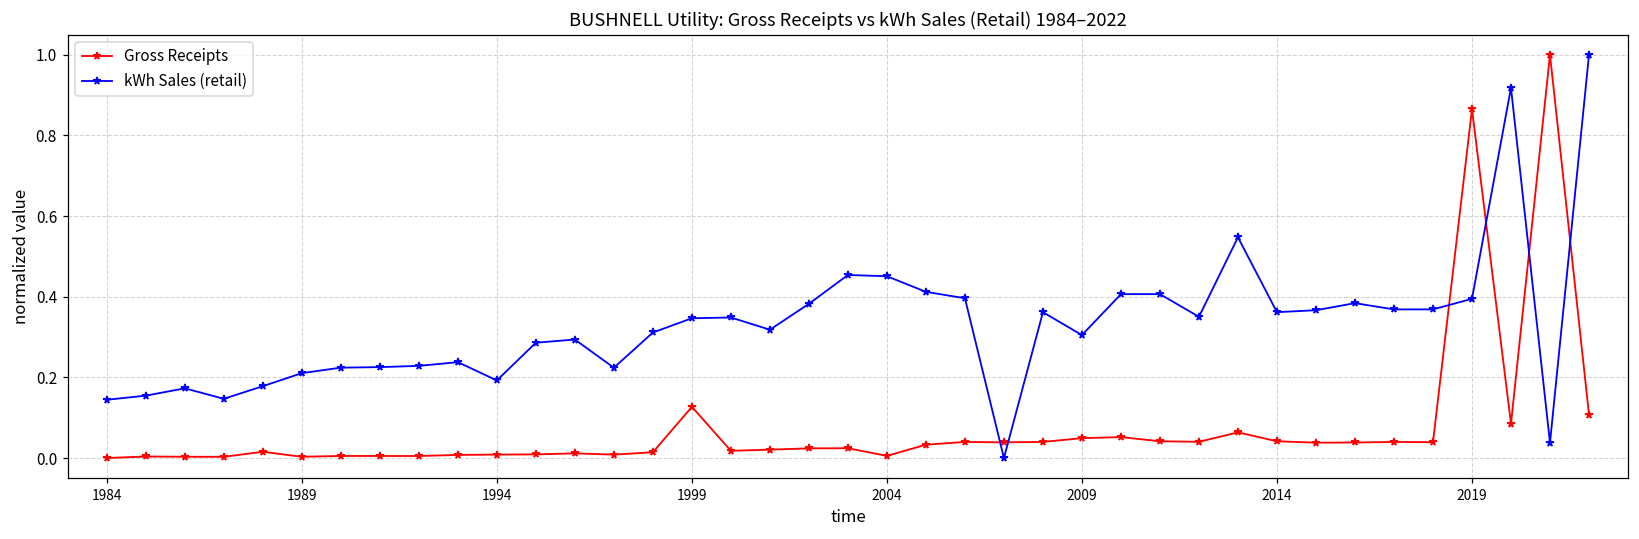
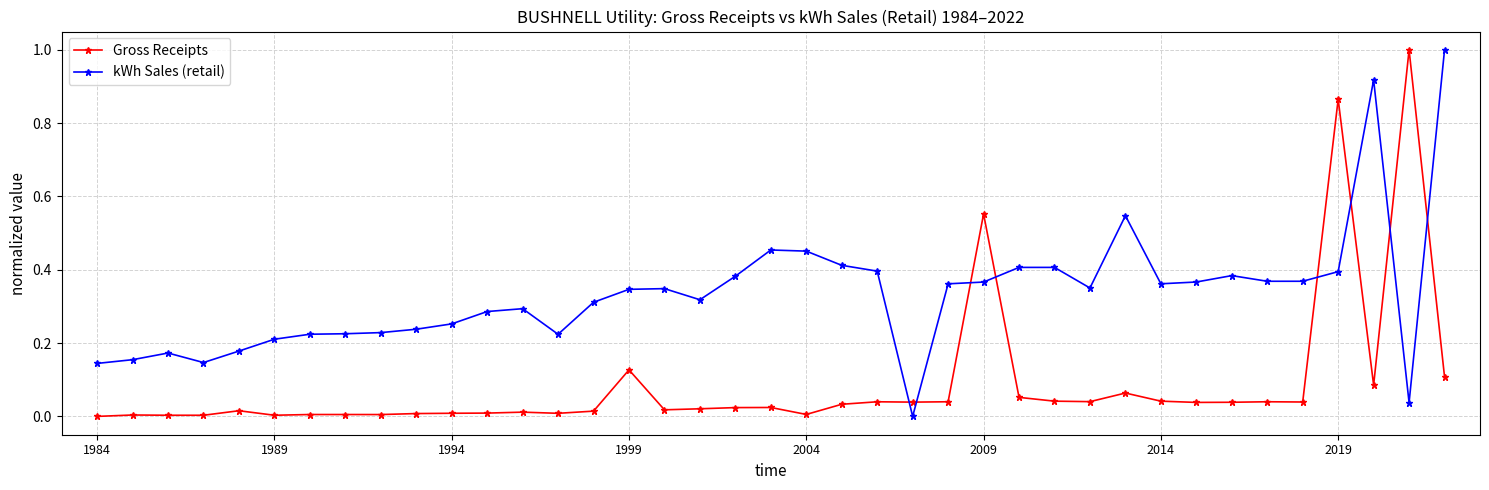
kWh Sales (retail), 1994: 0.19 -> 0.25
Gross Receipts, 2009: 0.05 -> 0.55
kWh Sales (retail), 2009: 0.30 -> 0.37
